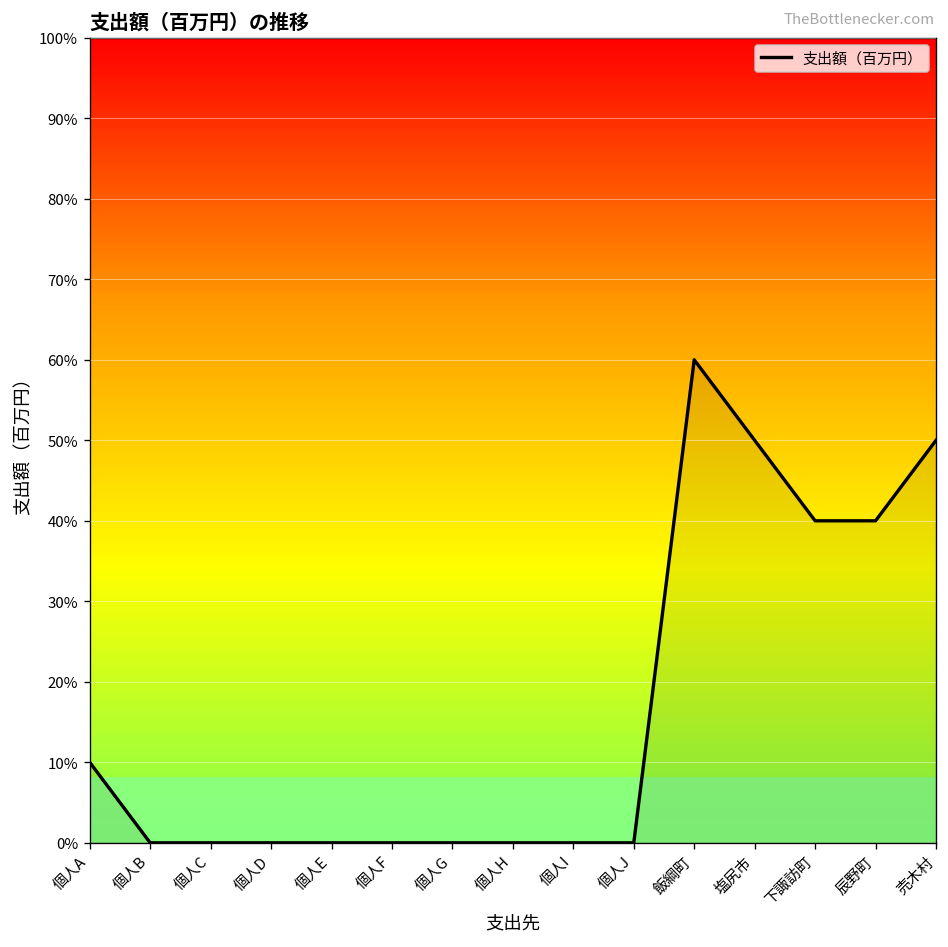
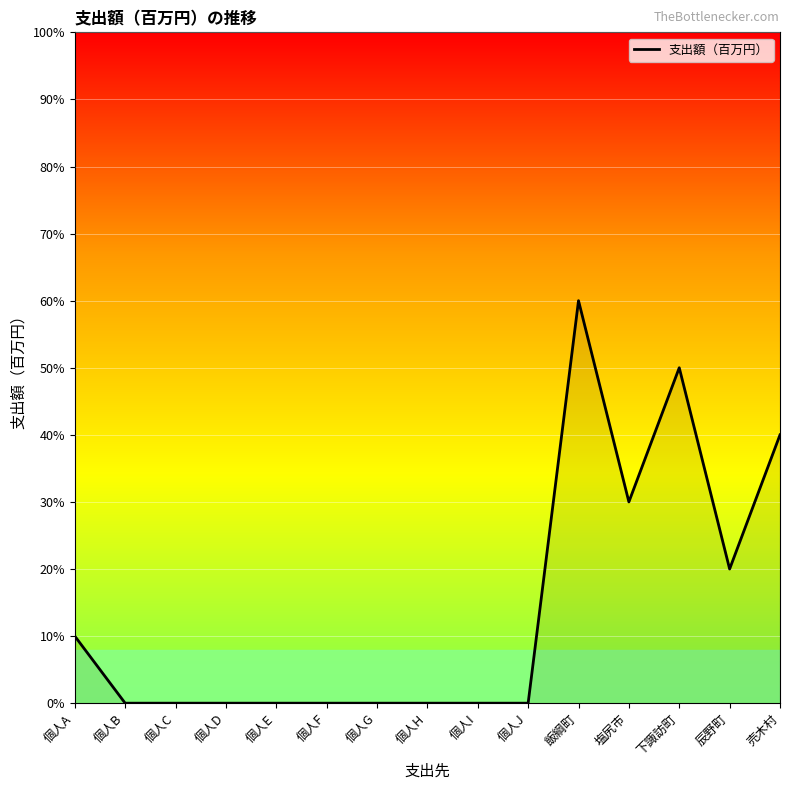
塩尻市: 50% -> 30%
下諏訪町: 40% -> 50%
辰野町: 40% -> 20%
売木村: 50% -> 40%
